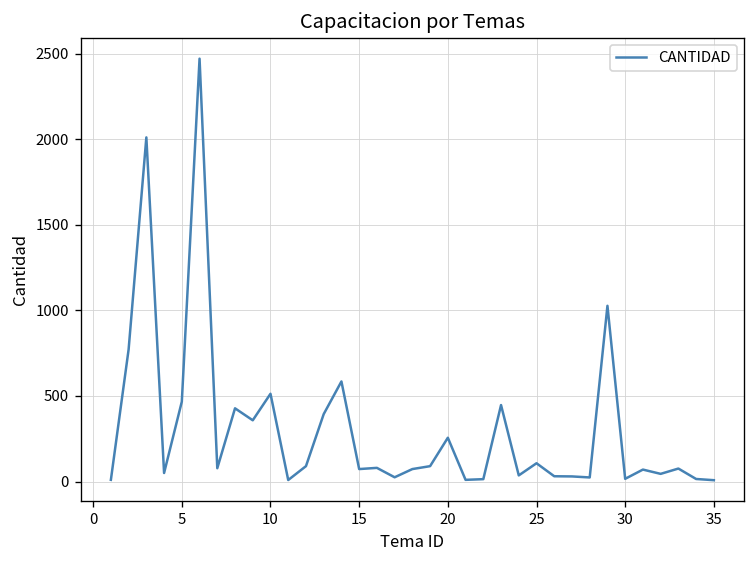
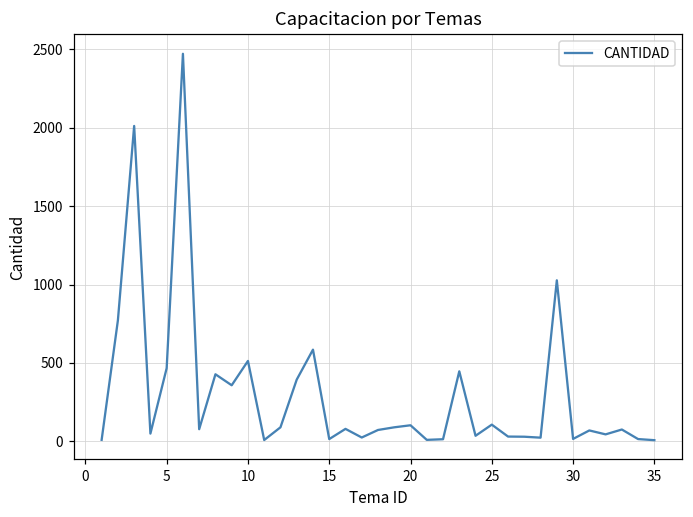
15: 70 -> 20
20: 260 -> 100
